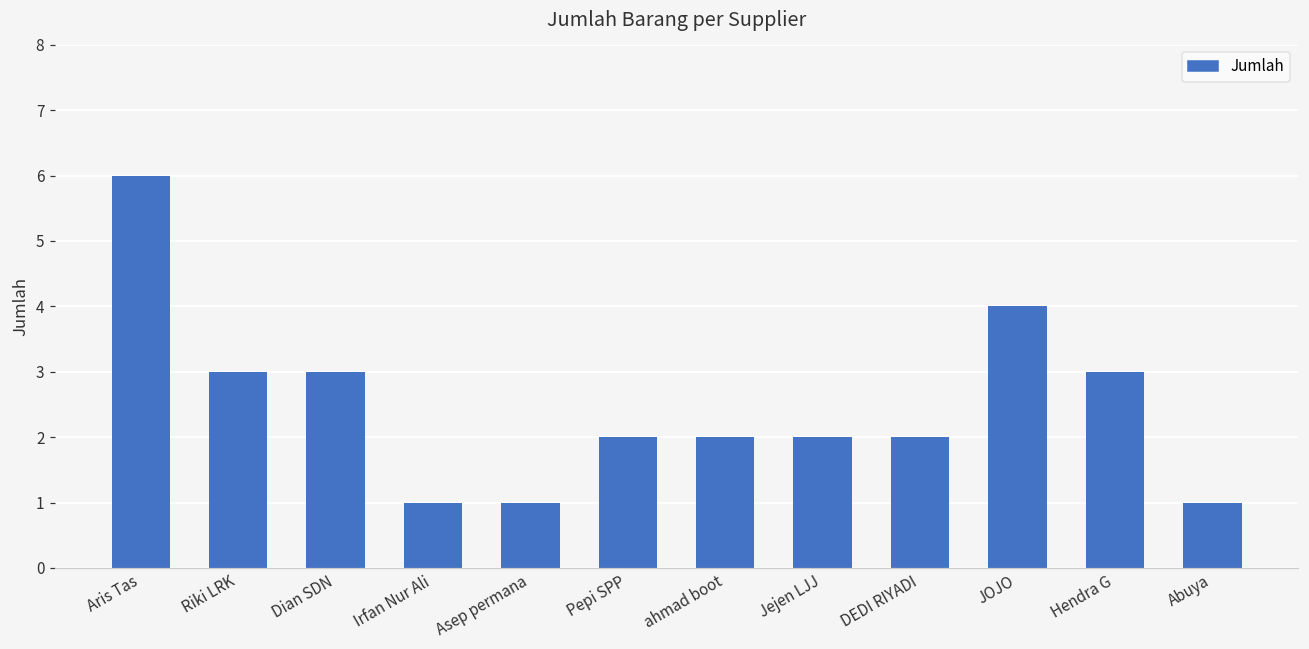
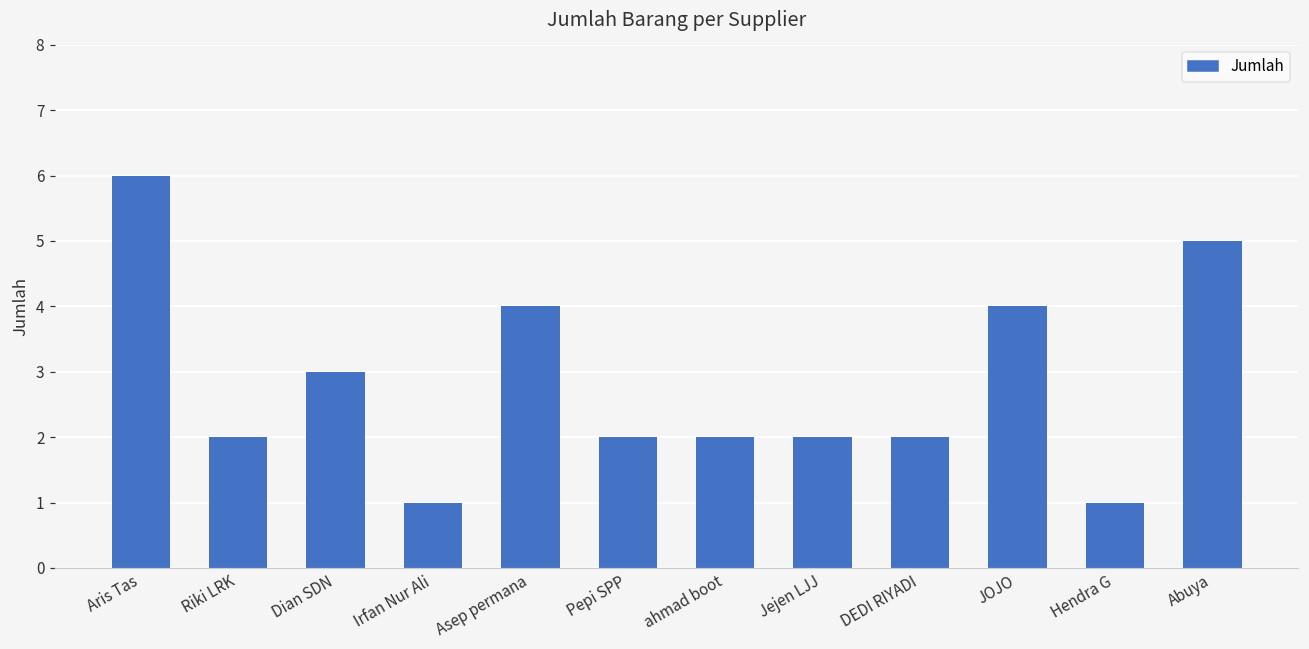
Riki LRK: 3 -> 2
Asep permana: 1 -> 4
Hendra G: 3 -> 1
Abuya: 1 -> 5
